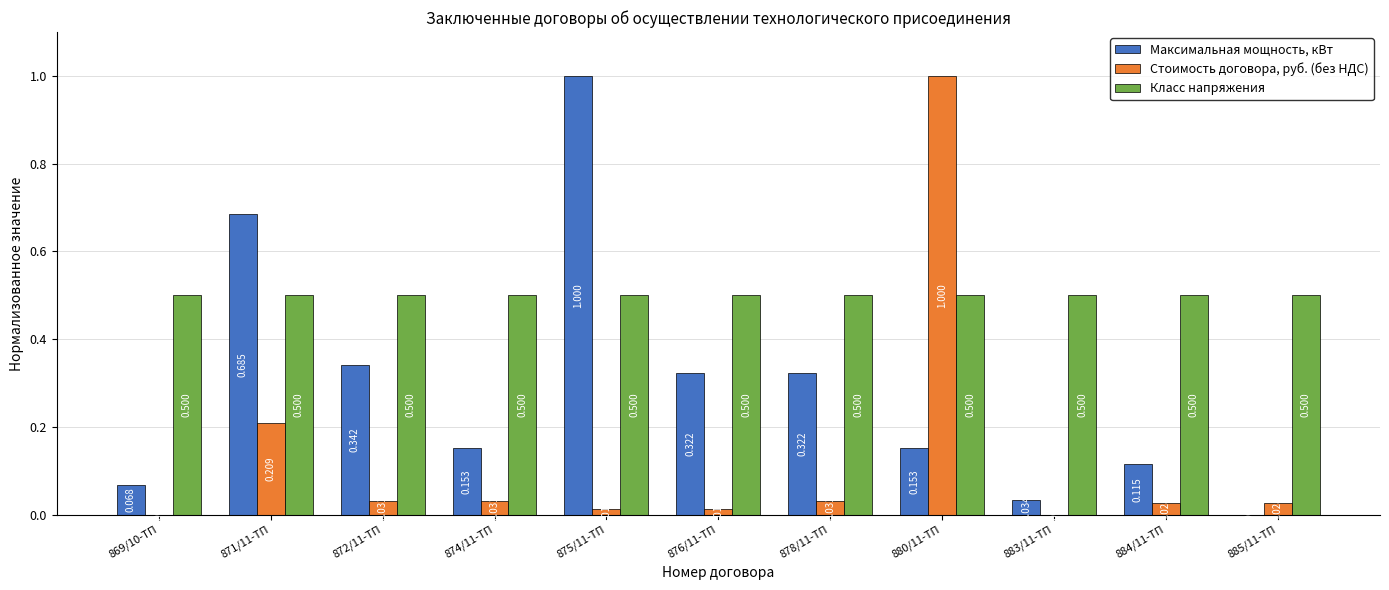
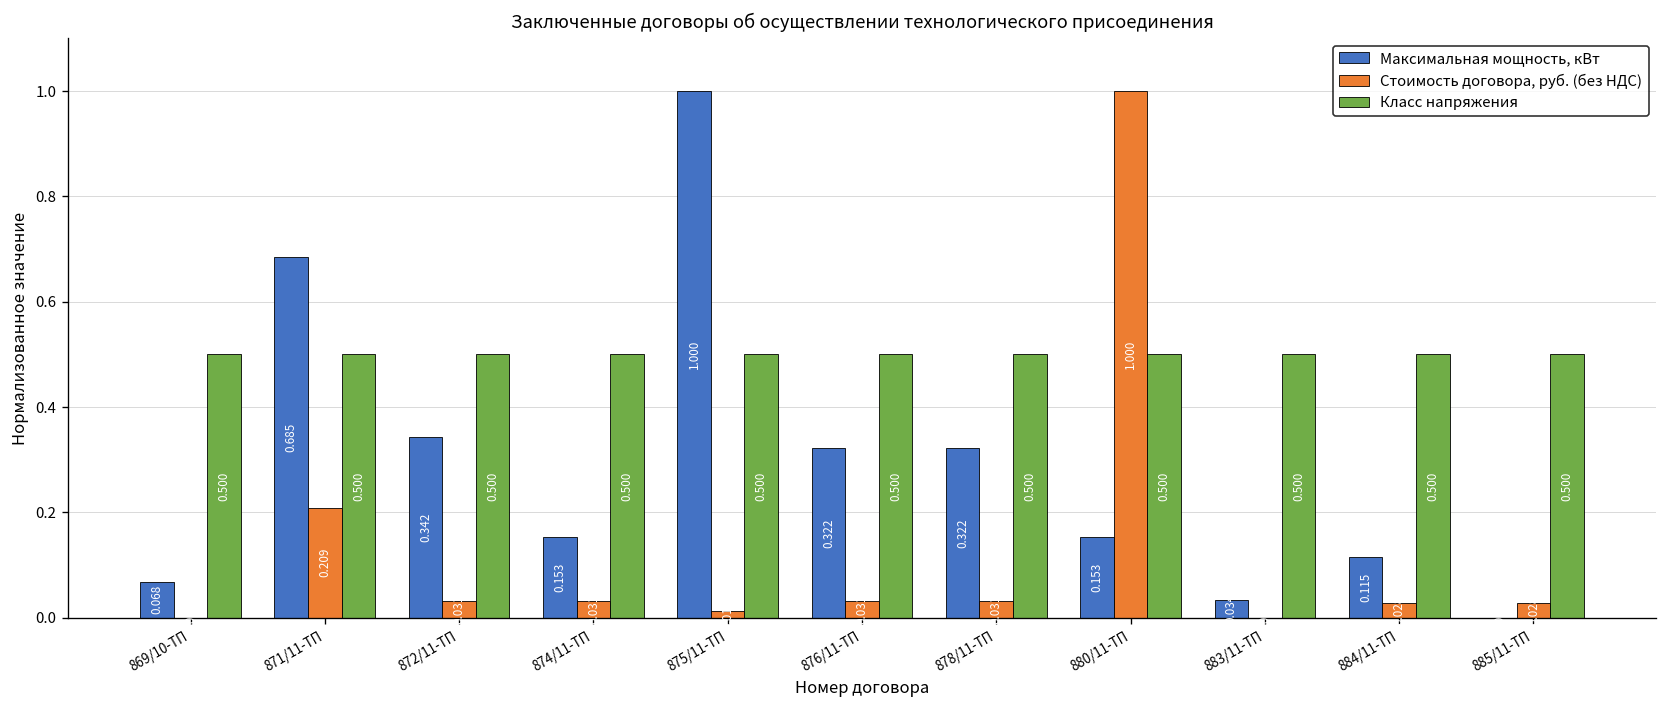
Стоимость договора, руб. (без НДС), 876/11-ТП: 0.01 -> 0.03
